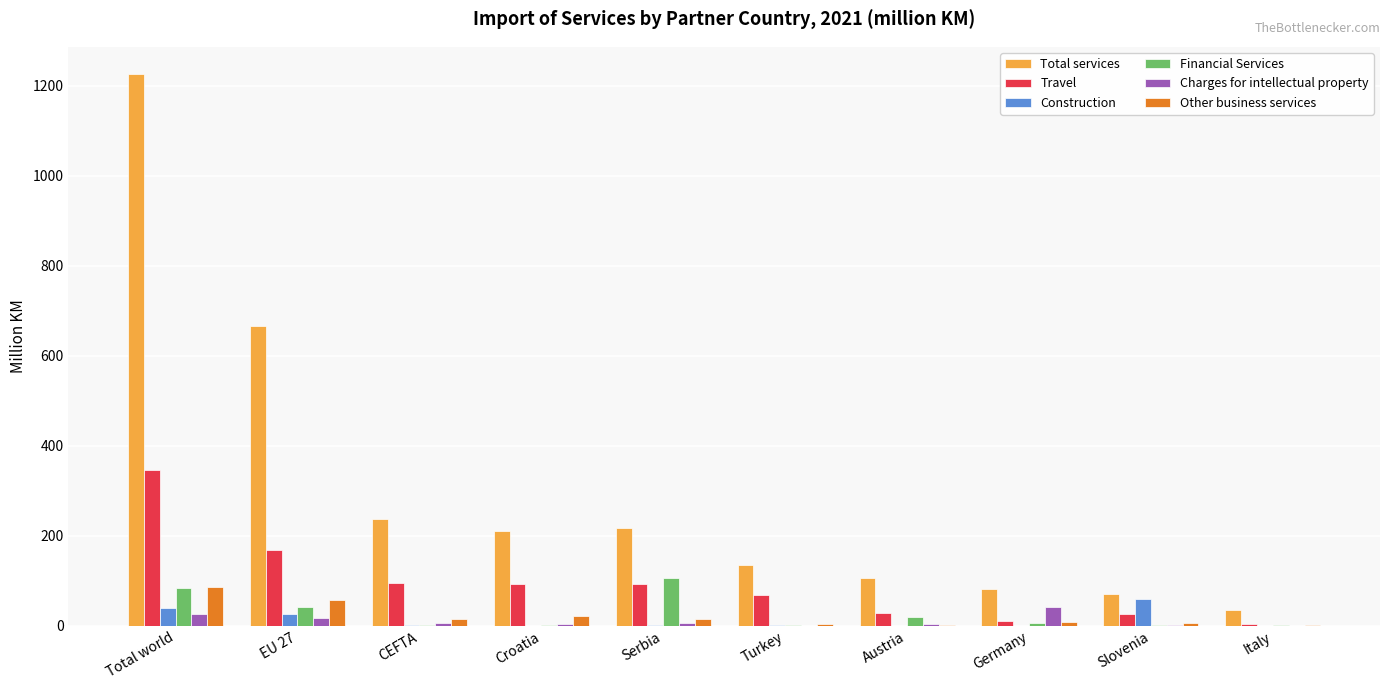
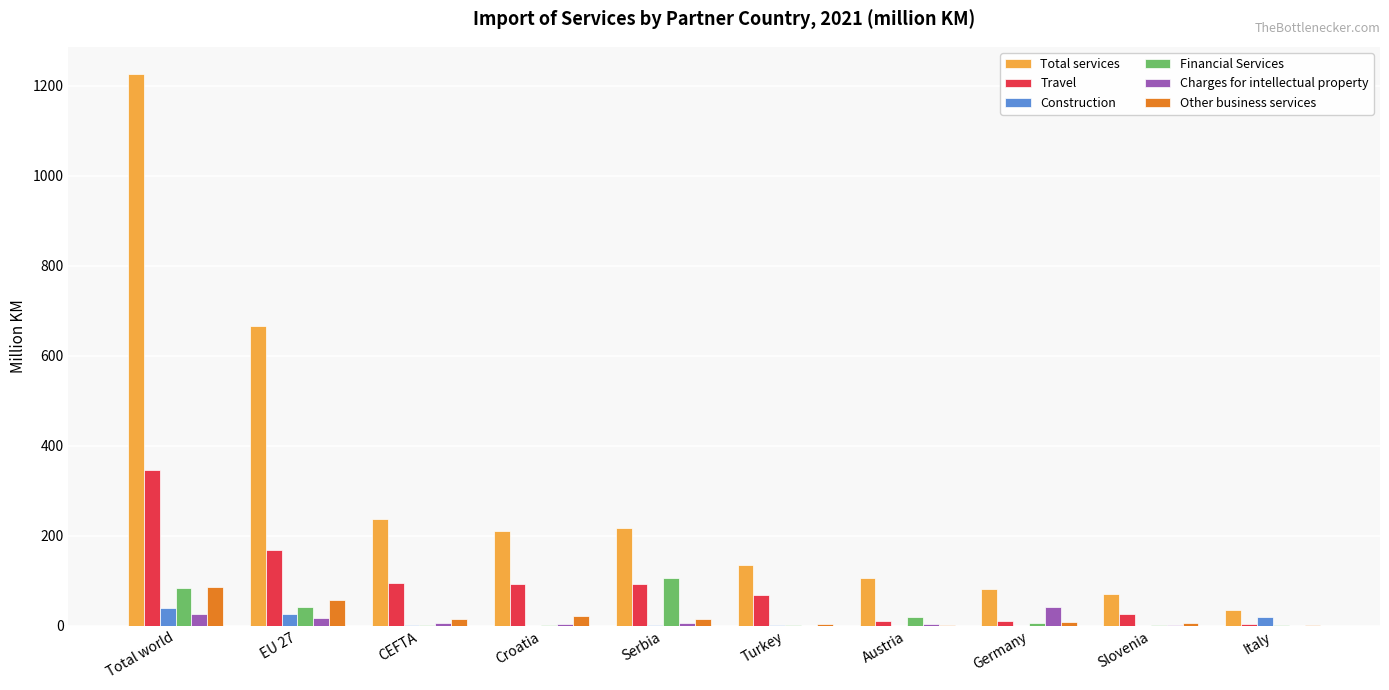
Travel, Austria: 30 -> 10
Construction, Slovenia: 60 -> 0
Construction, Italy: 0 -> 20
